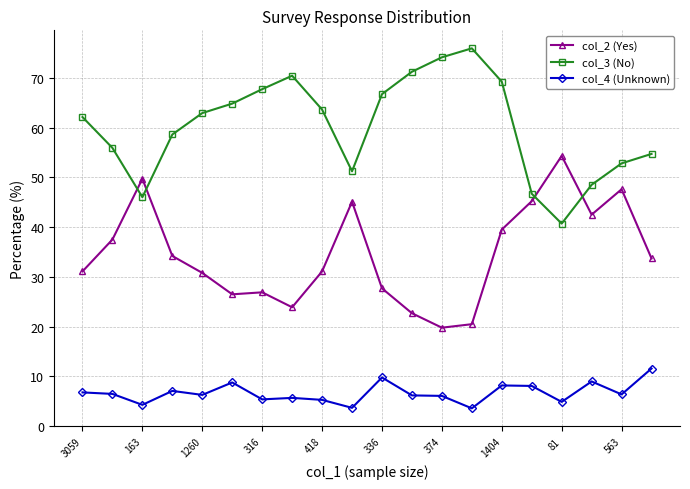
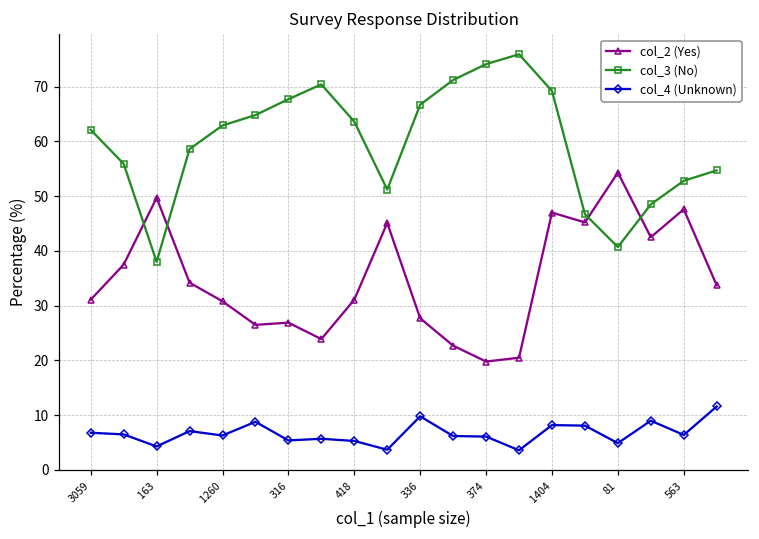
col_3 (No), 163: 46 -> 38
col_2 (Yes), 1404: 40 -> 47
